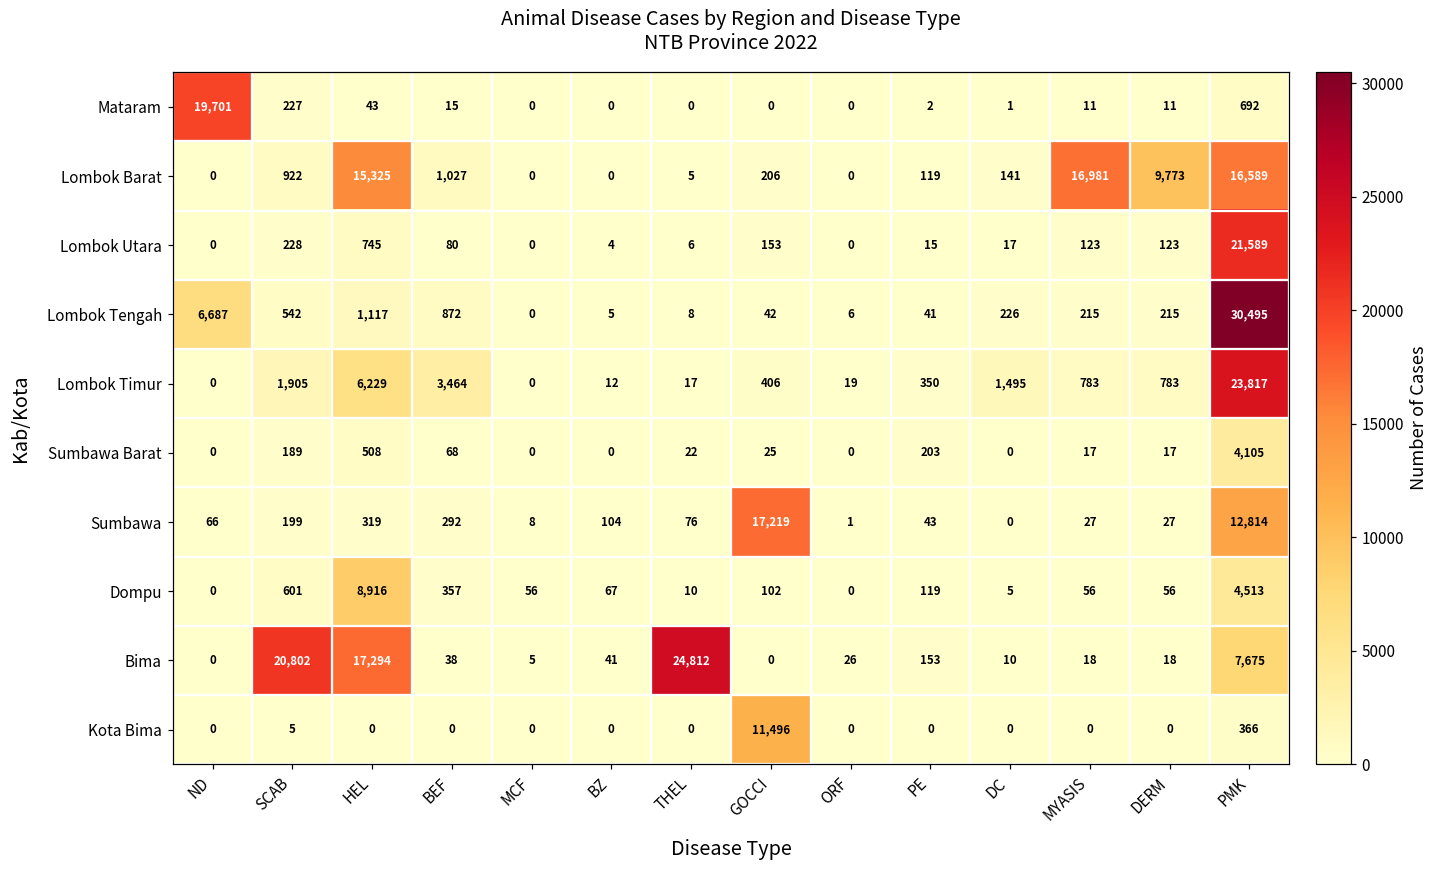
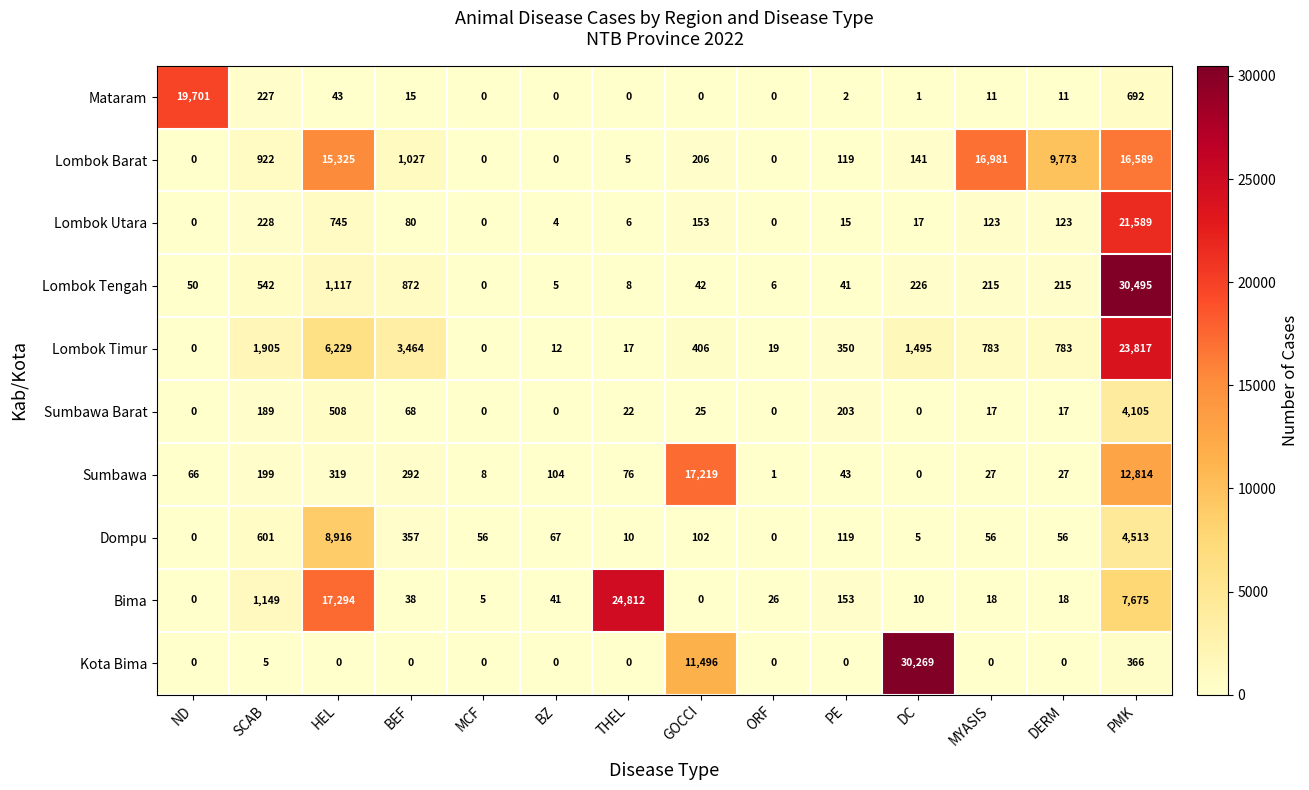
Lombok Tengah, ND: 6,687 -> 50
Bima, SCAB: 20,802 -> 1,149
Kota Bima, DC: 0 -> 30,269
